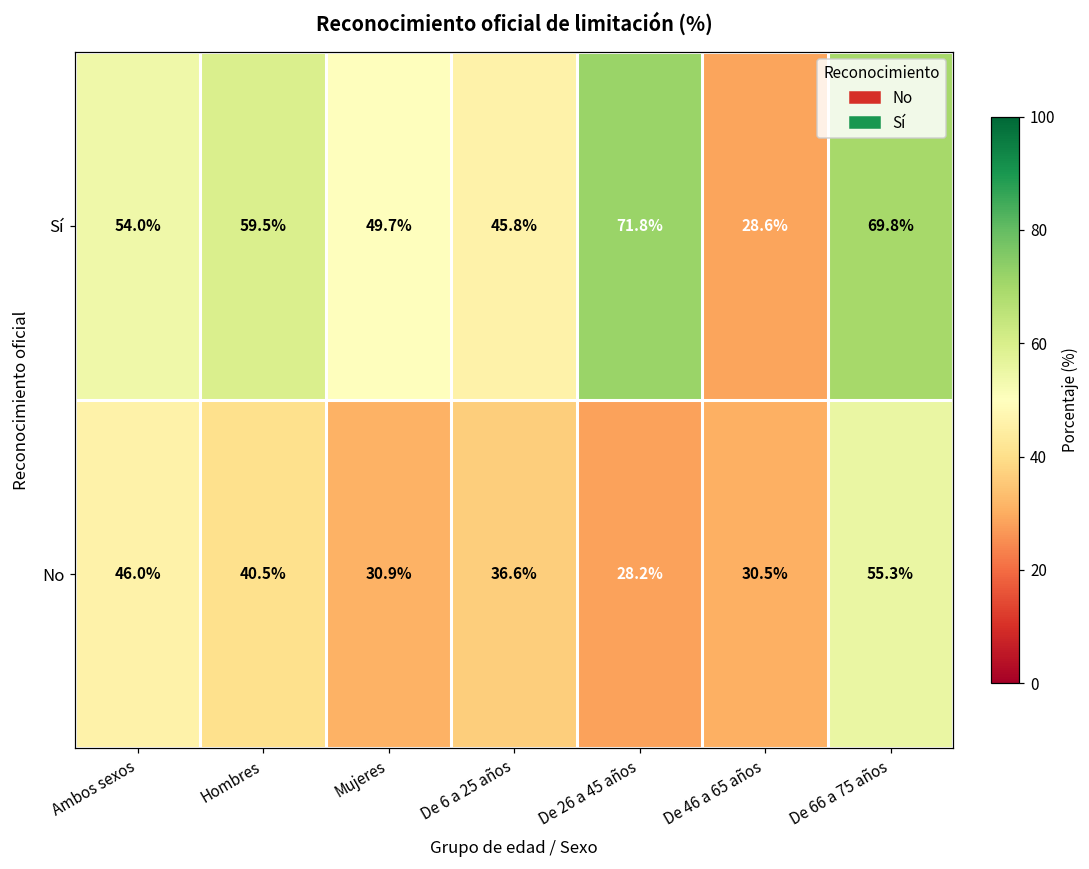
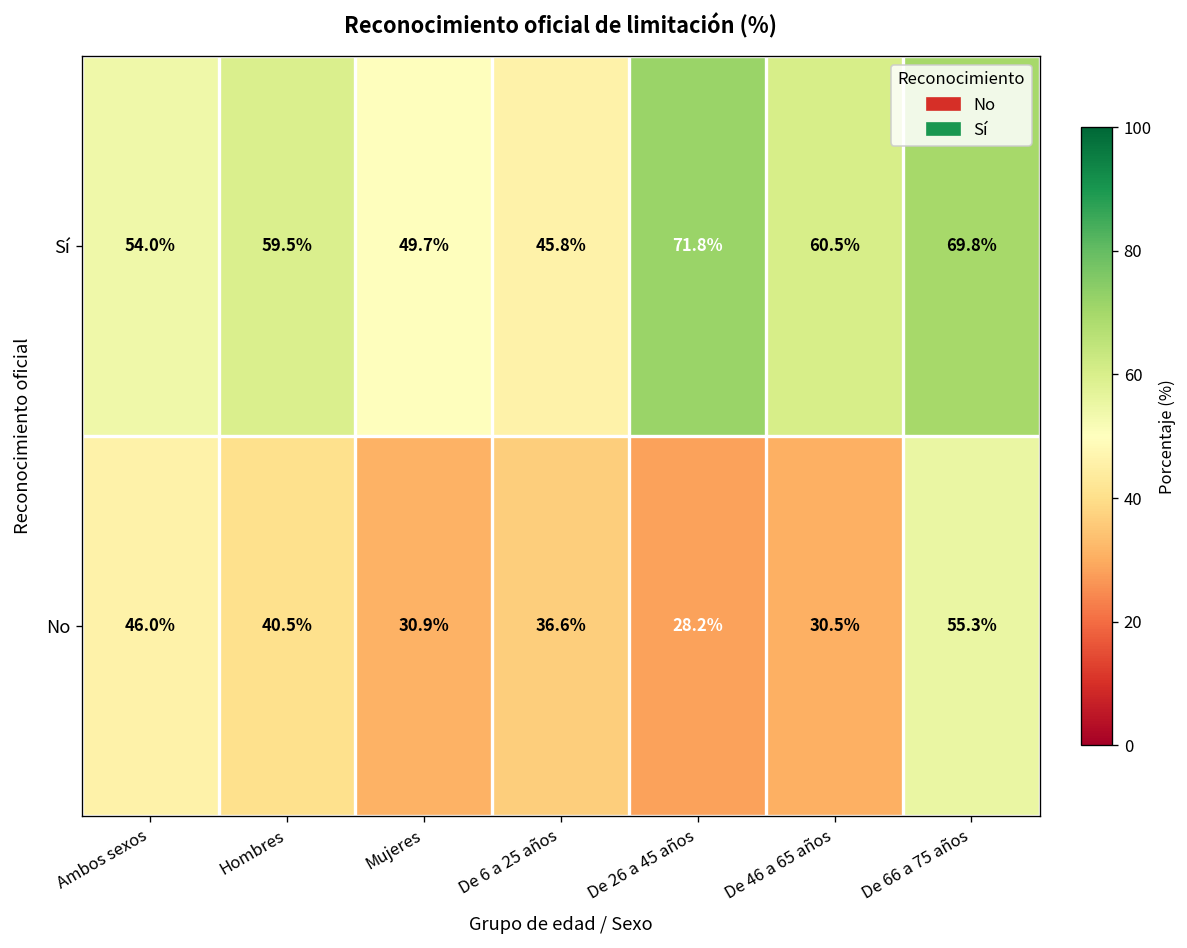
Sí, De 46 a 65 años: 28.6% -> 60.5%
